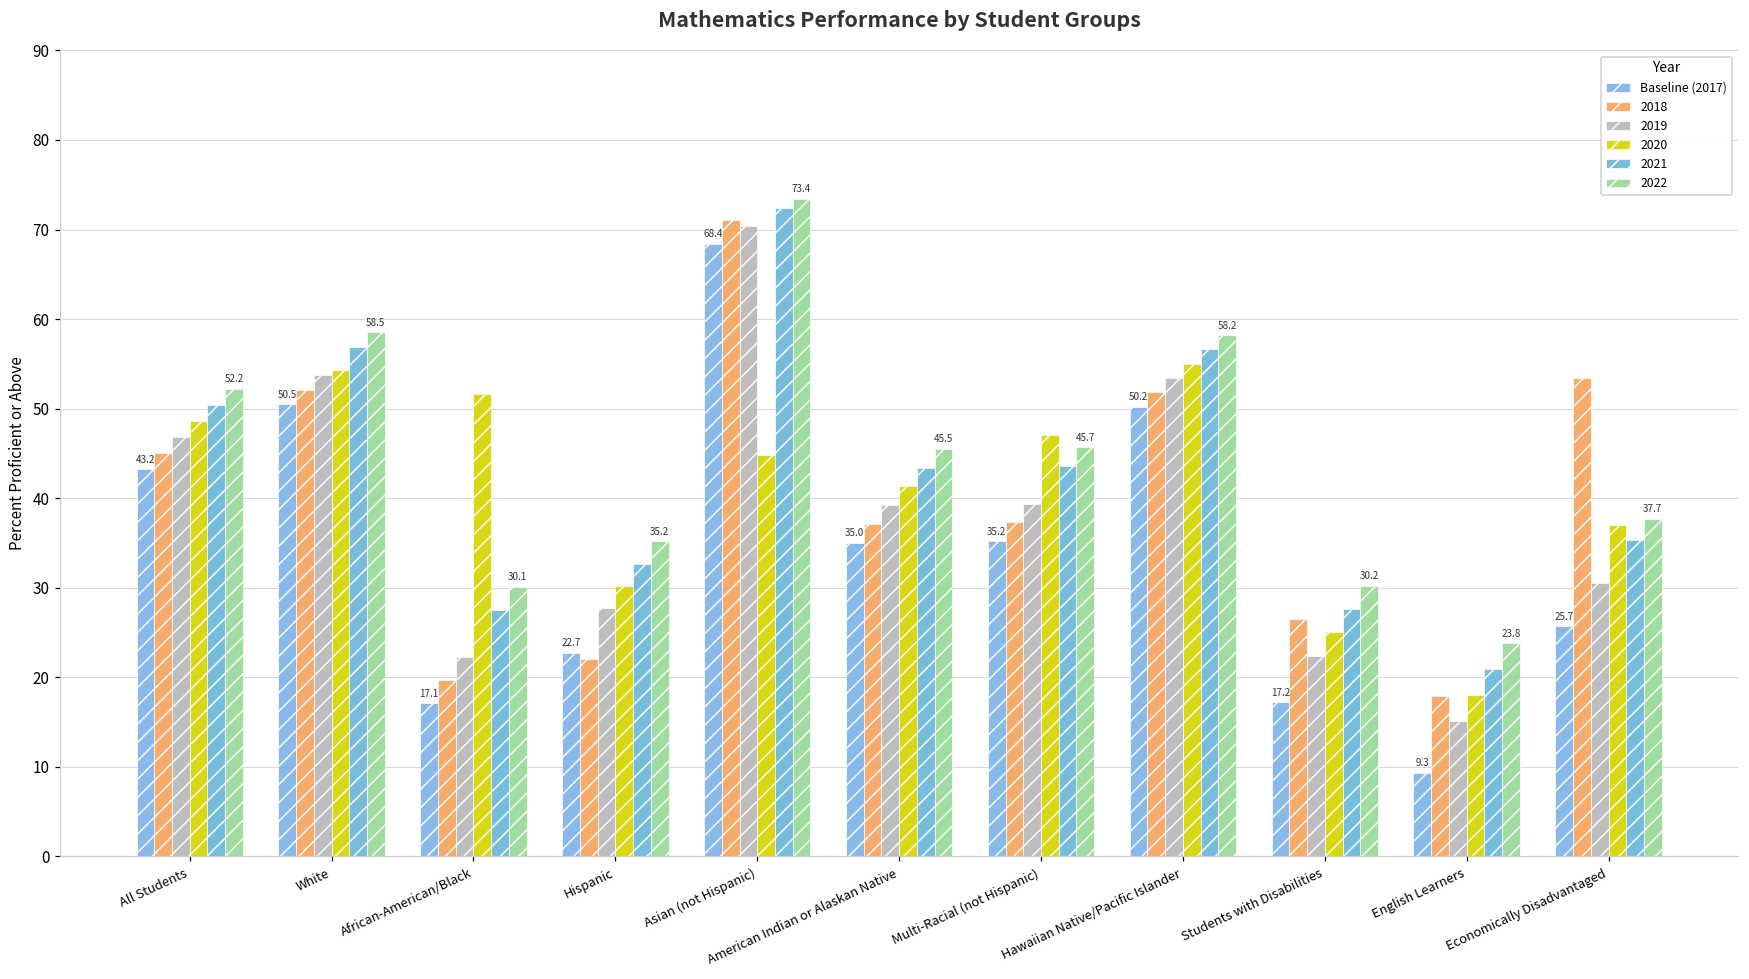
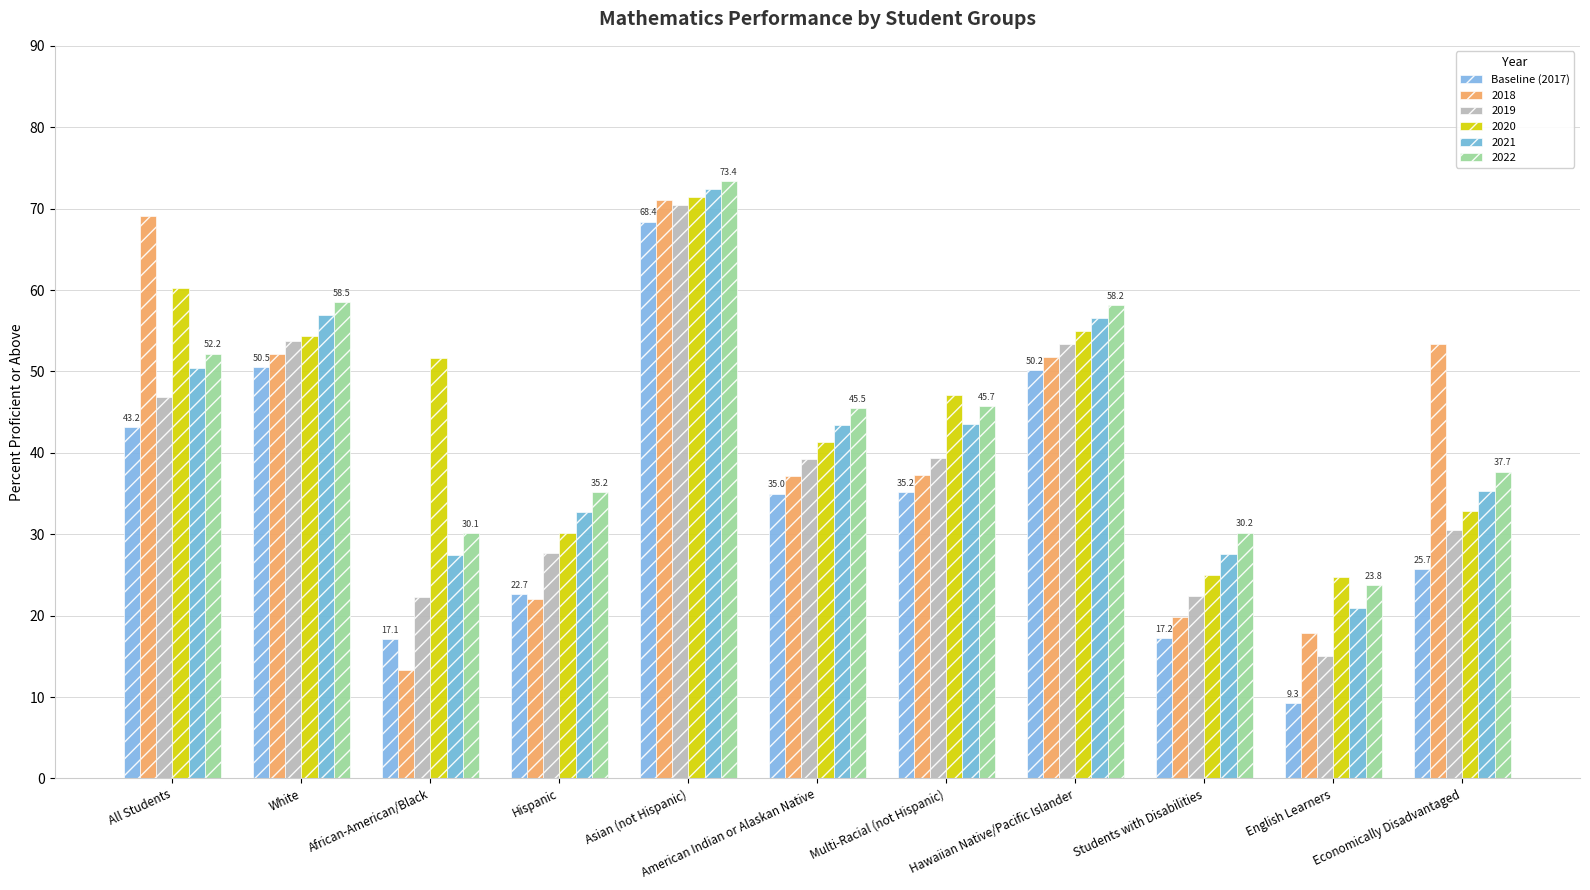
2018, All Students: 45 -> 69
2020, All Students: 49 -> 60
2018, African-American/Black: 20 -> 13
2020, Asian (not Hispanic): 45 -> 71
2018, Students with Disabilities: 27 -> 20
2020, English Learners: 18 -> 25
2020, Economically Disadvantaged: 37 -> 33
